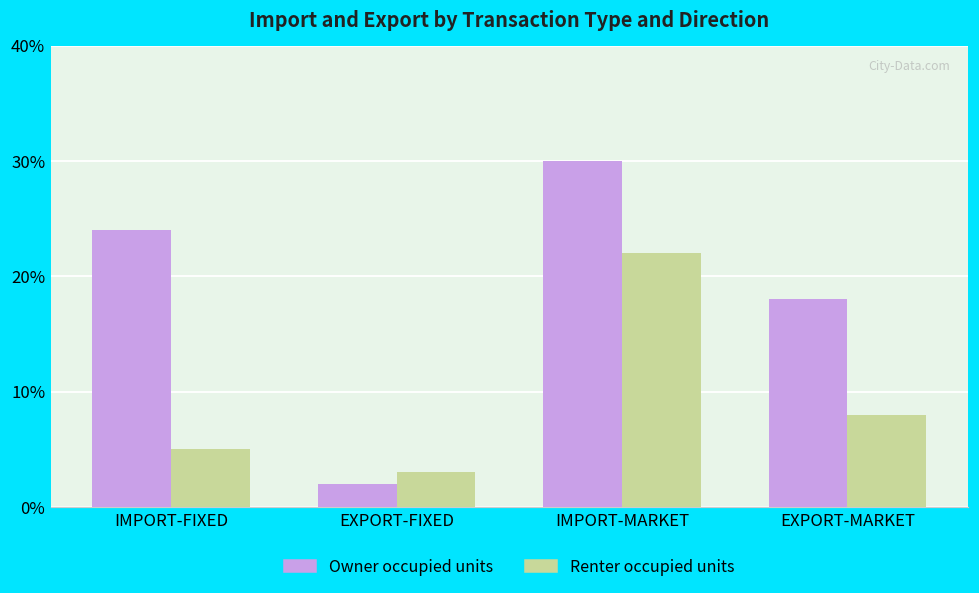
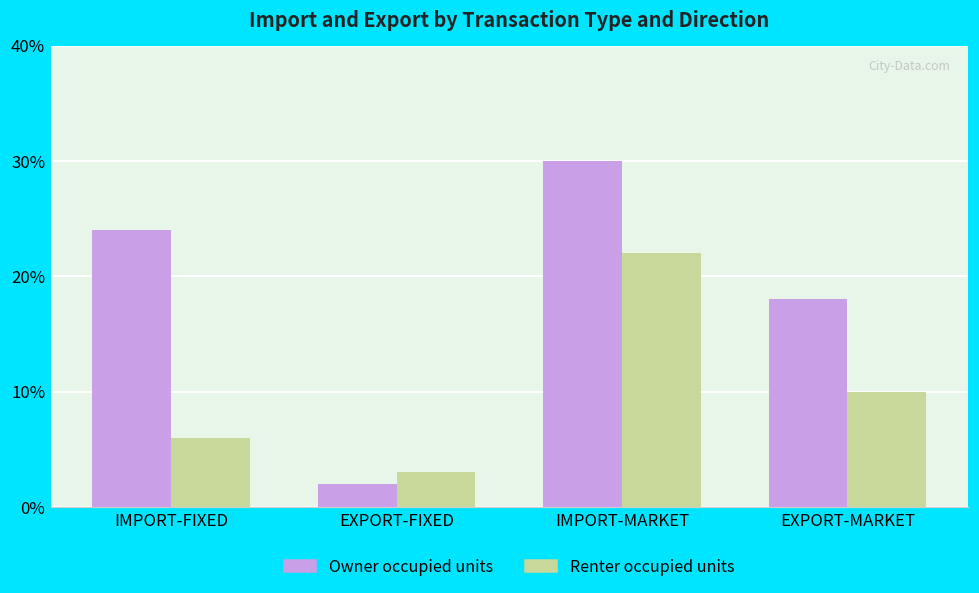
Renter occupied units, IMPORT-FIXED: 5% -> 6%
Renter occupied units, EXPORT-MARKET: 8% -> 10%
